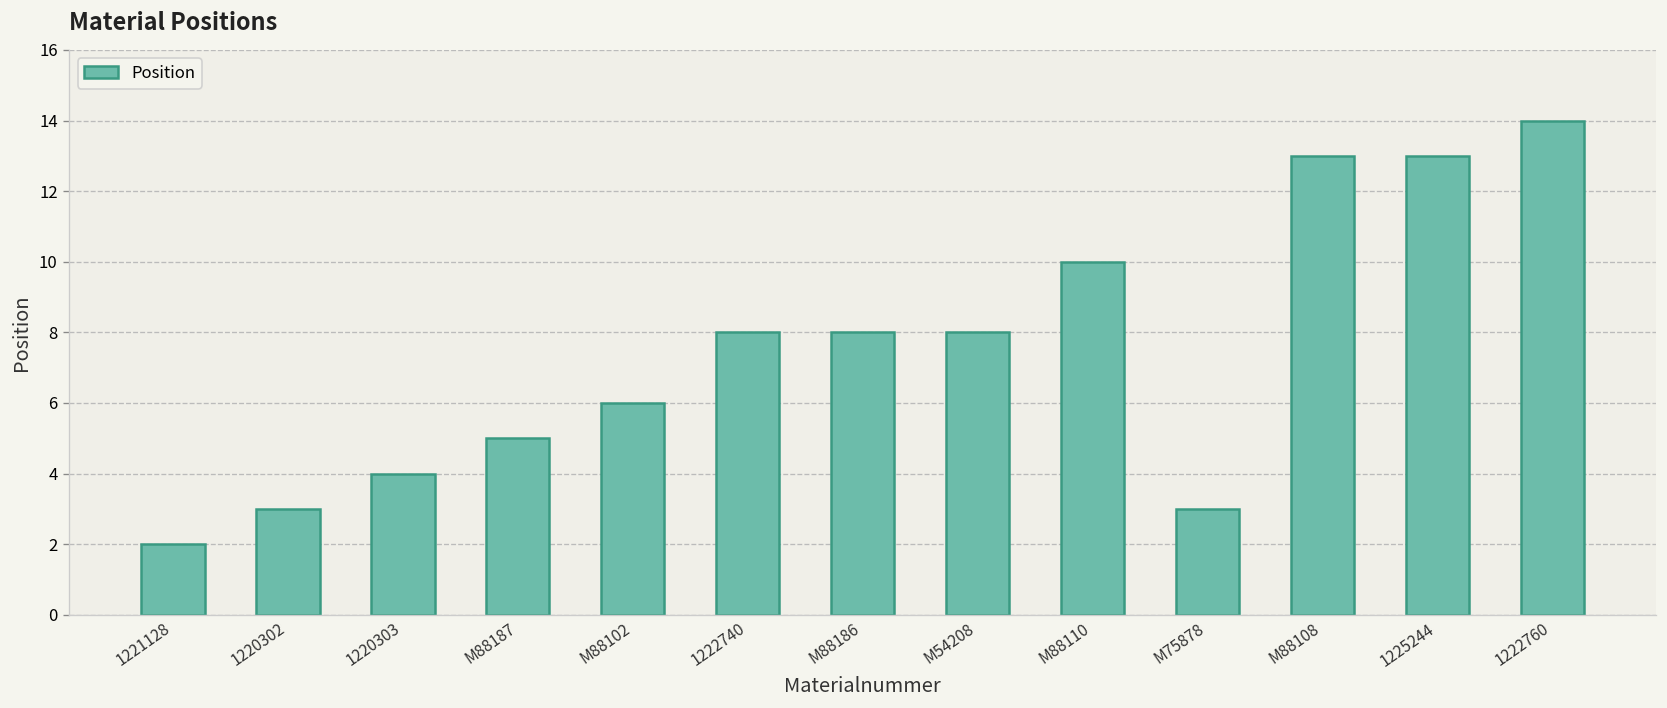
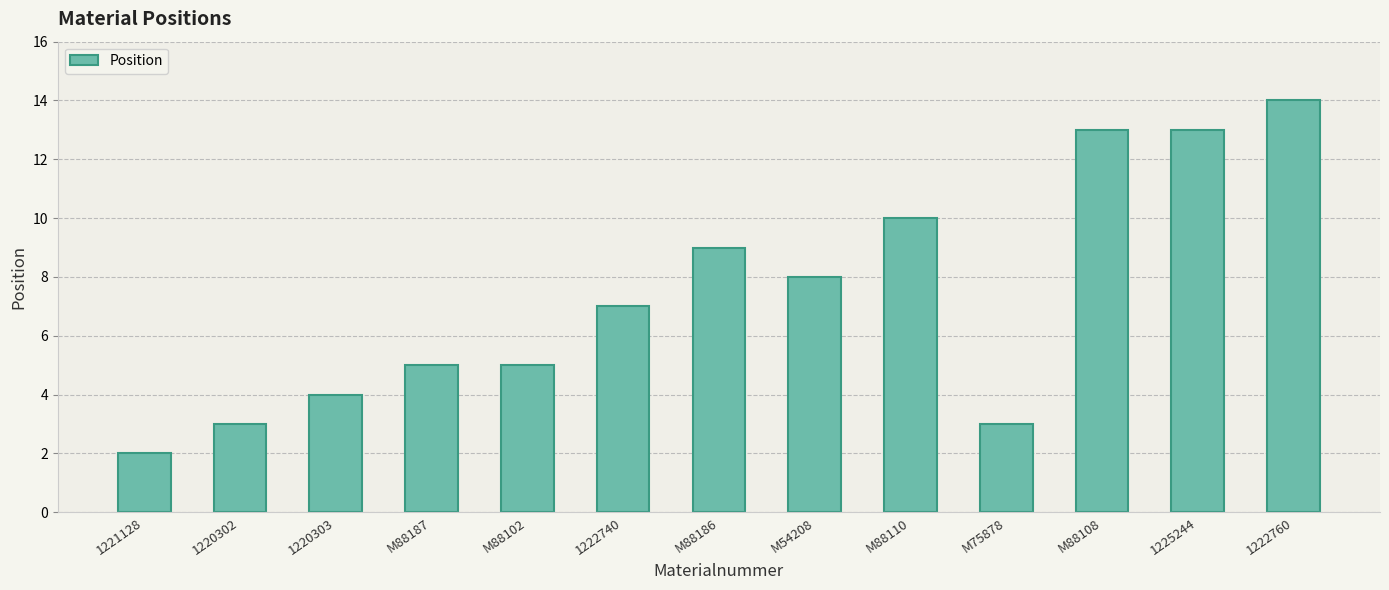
M88102: 6 -> 5
1222740: 8 -> 7
M88186: 8 -> 9
